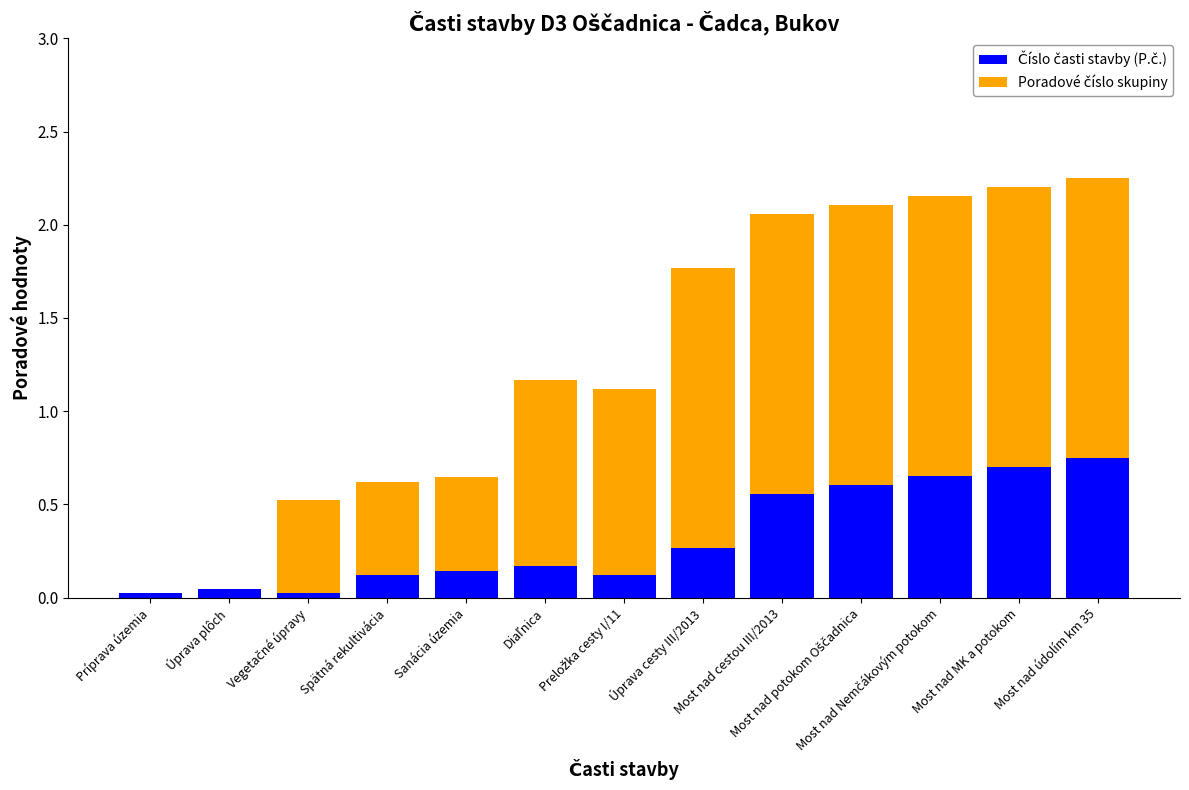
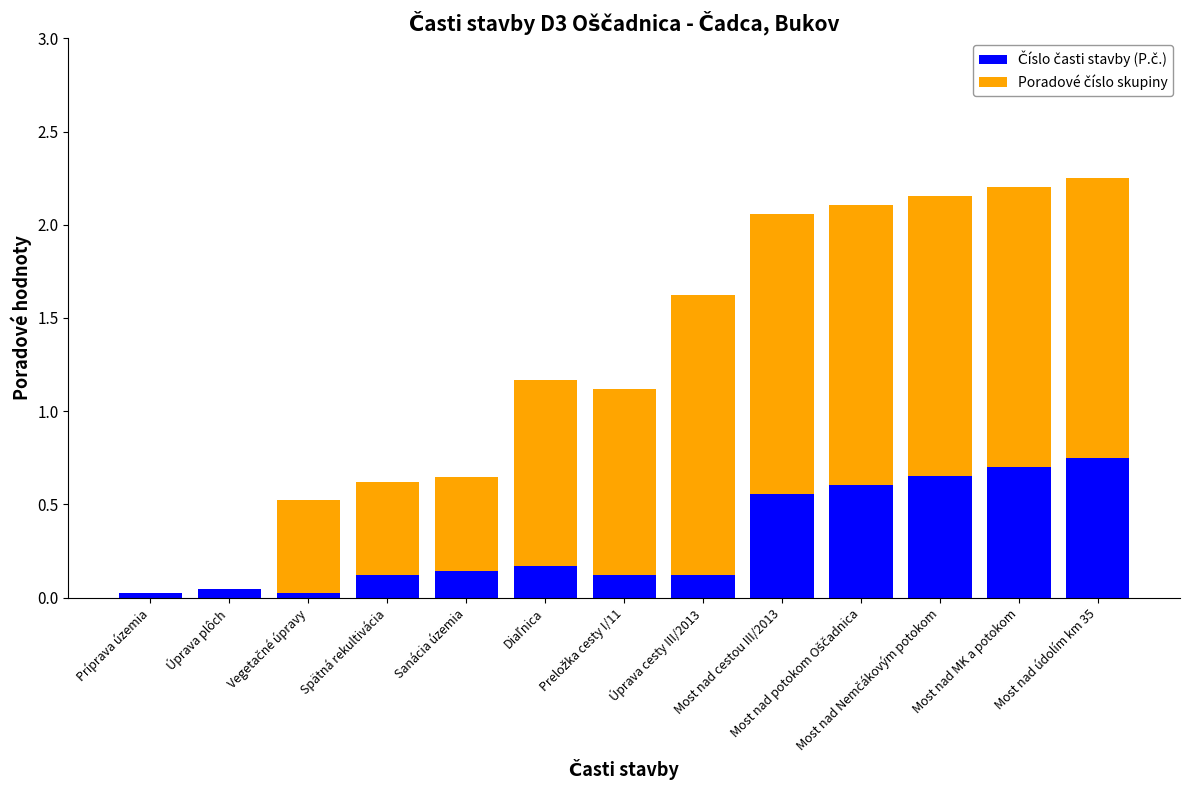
Číslo časti stavby (P.č.), Úprava cesty III/2013: 0.27 -> 0.12
